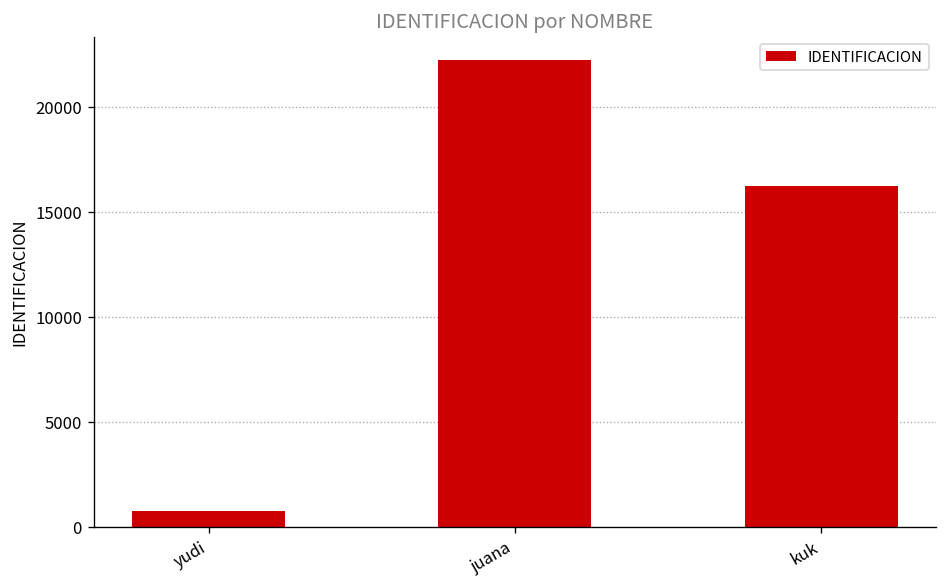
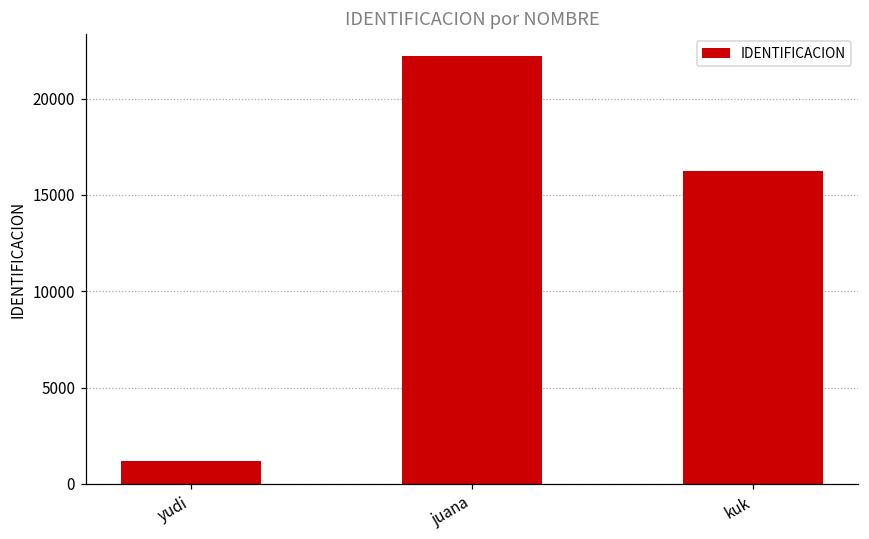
yudi: 700 -> 1200
